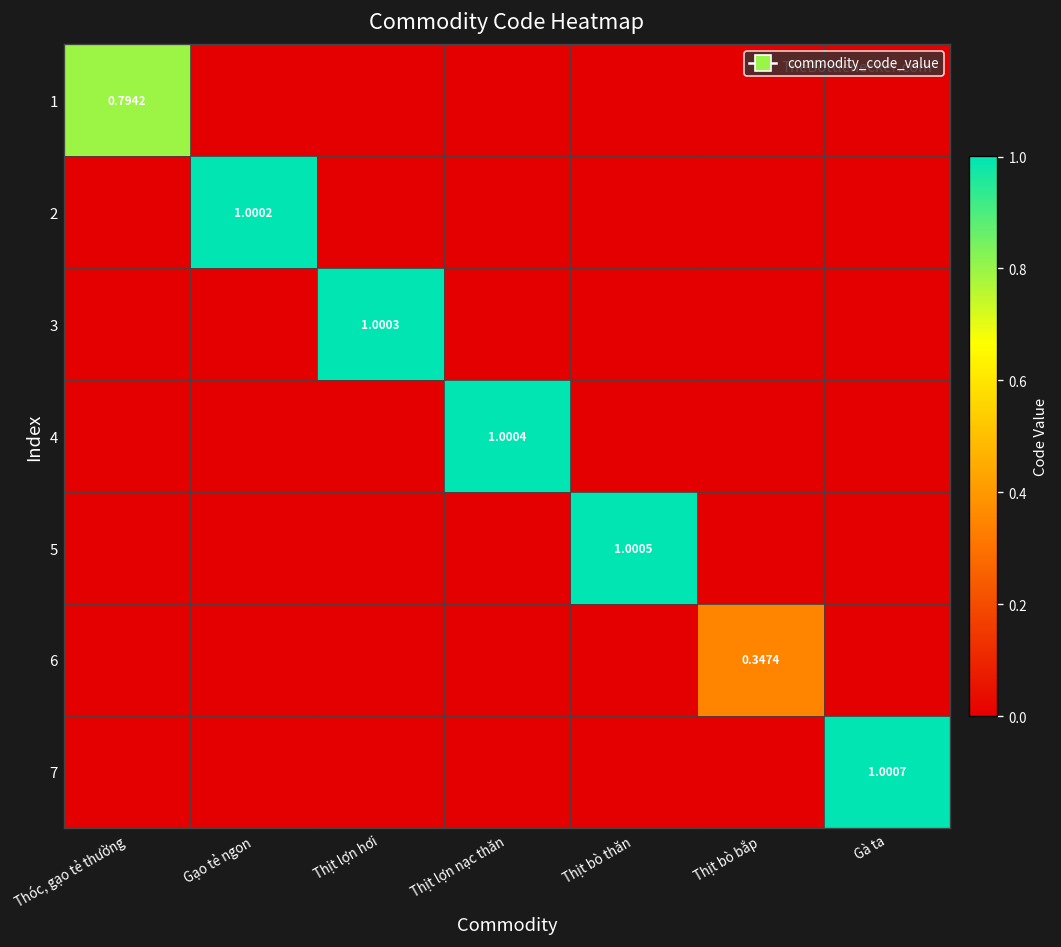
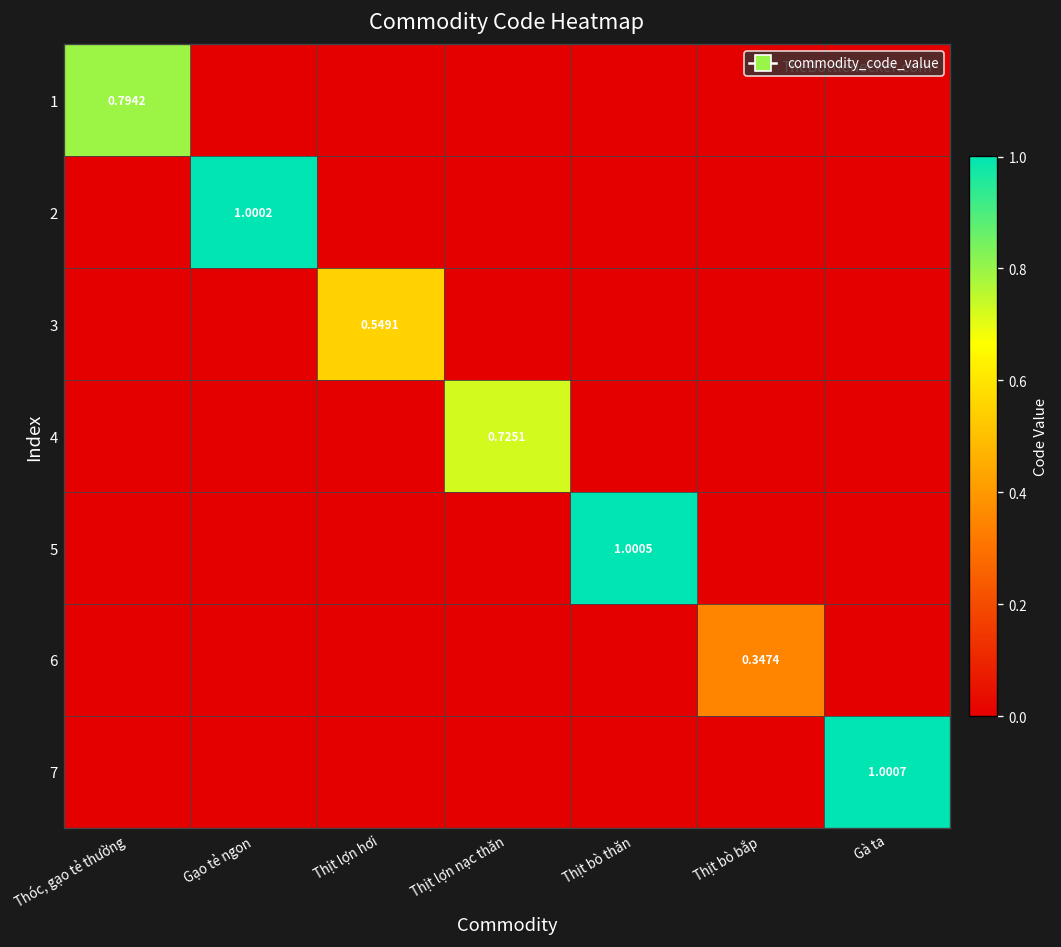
3, Thịt lợn hơi: 1.0003 -> 0.5491
4, Thịt lợn nạc thăn: 1.0004 -> 0.7251
